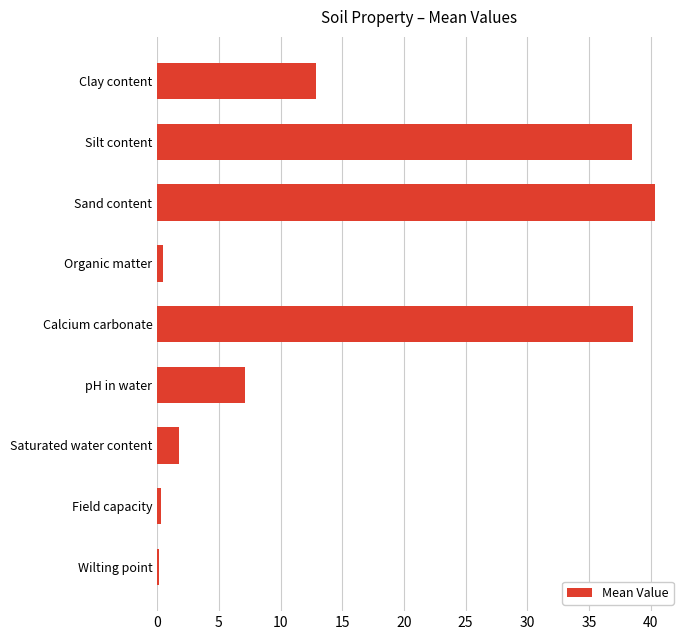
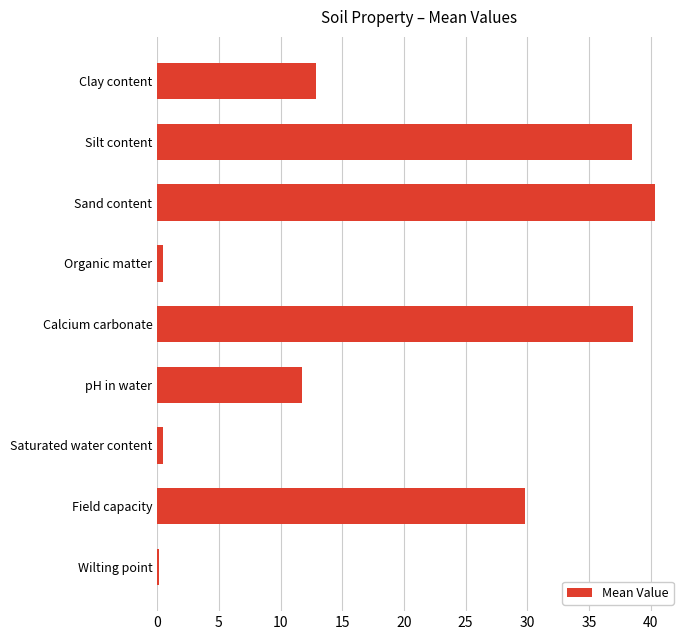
pH in water: 7.1 -> 11.7
Saturated water content: 1.7 -> 0.5
Field capacity: 0.3 -> 29.8
